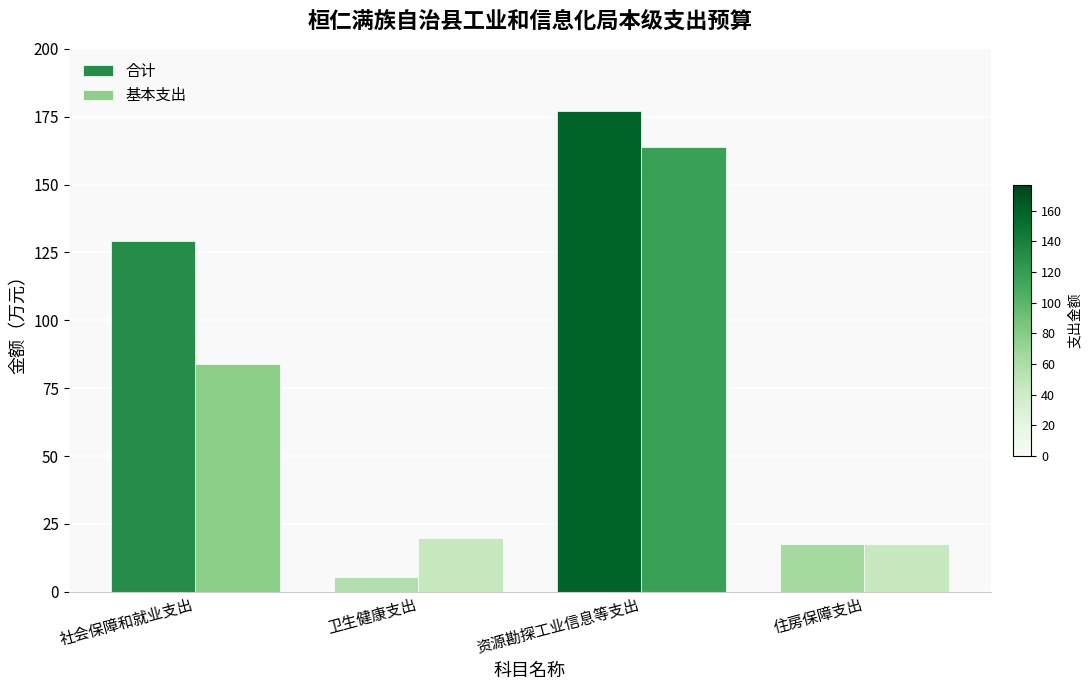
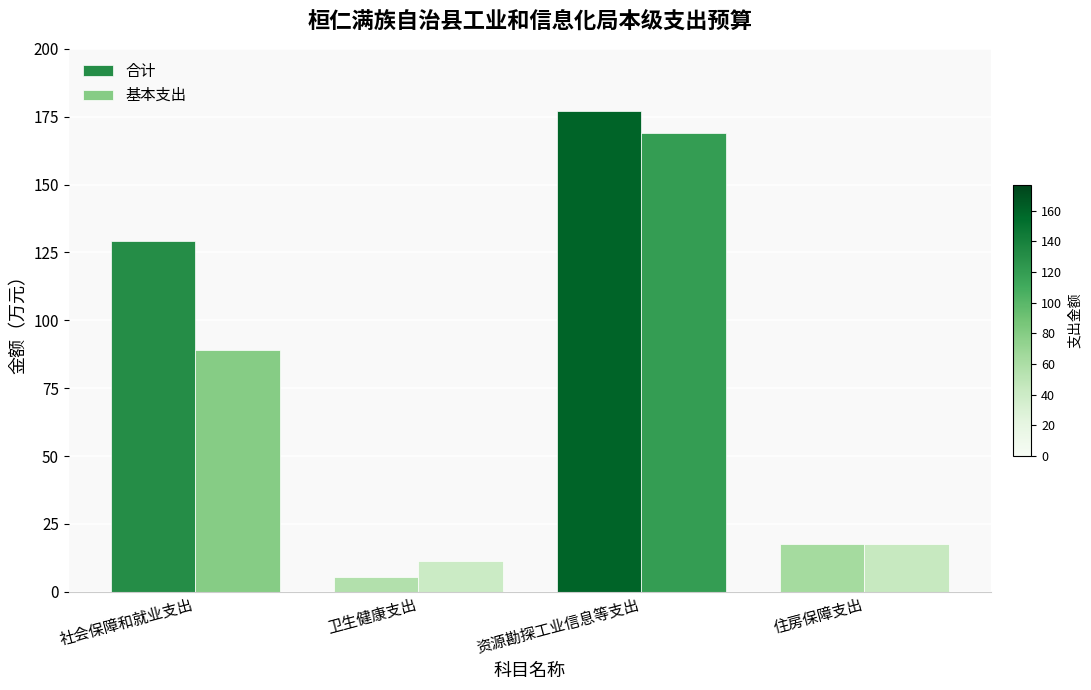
基本支出, 社会保障和就业支出: 84 -> 89
基本支出, 卫生健康支出: 20 -> 11
基本支出, 资源勘探工业信息等支出: 164 -> 169
